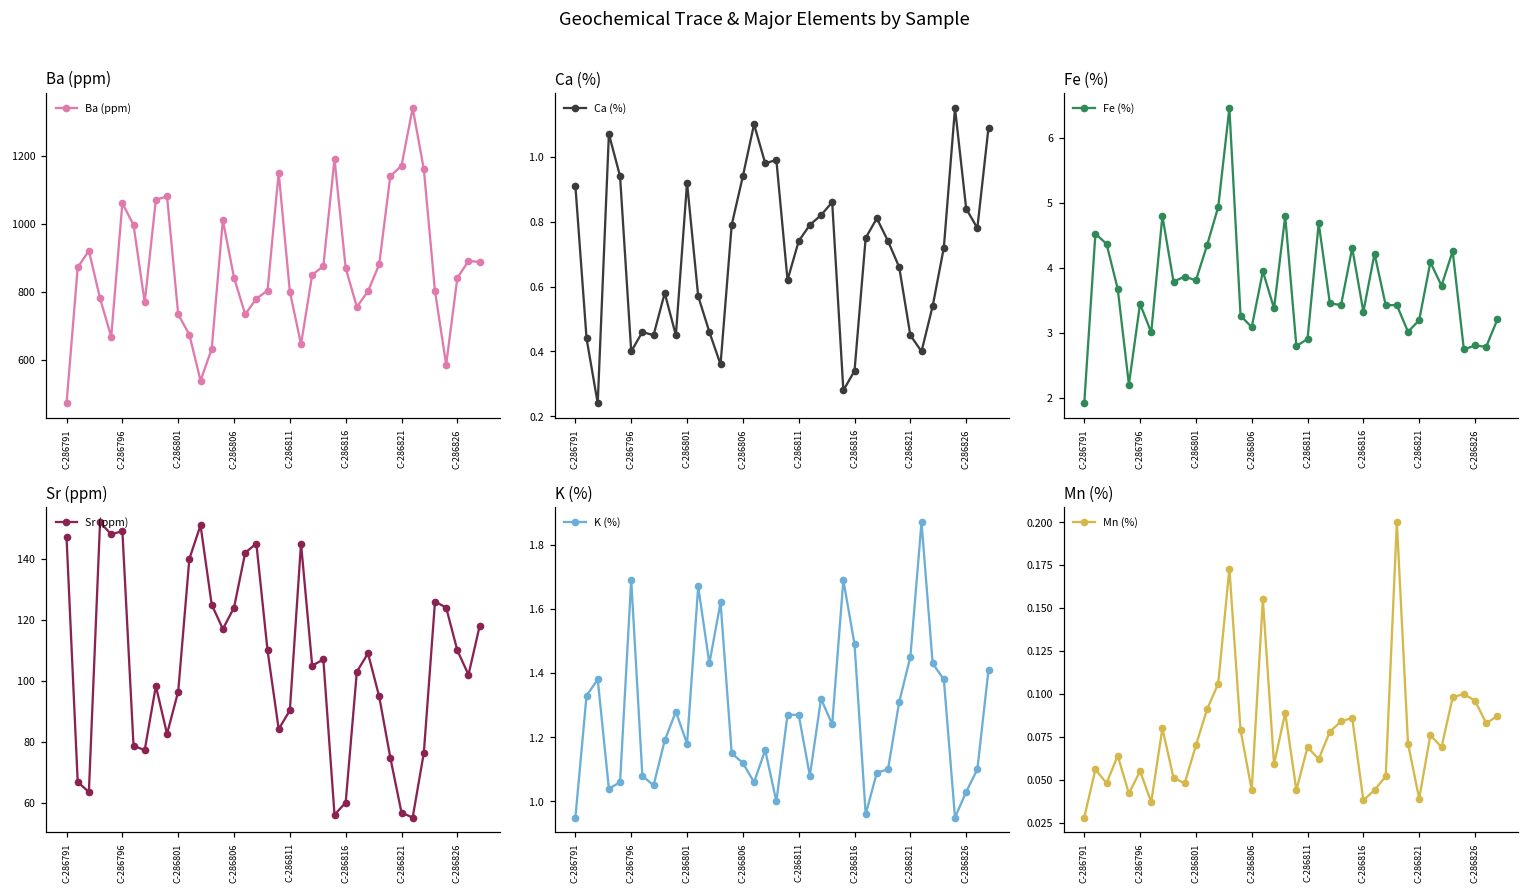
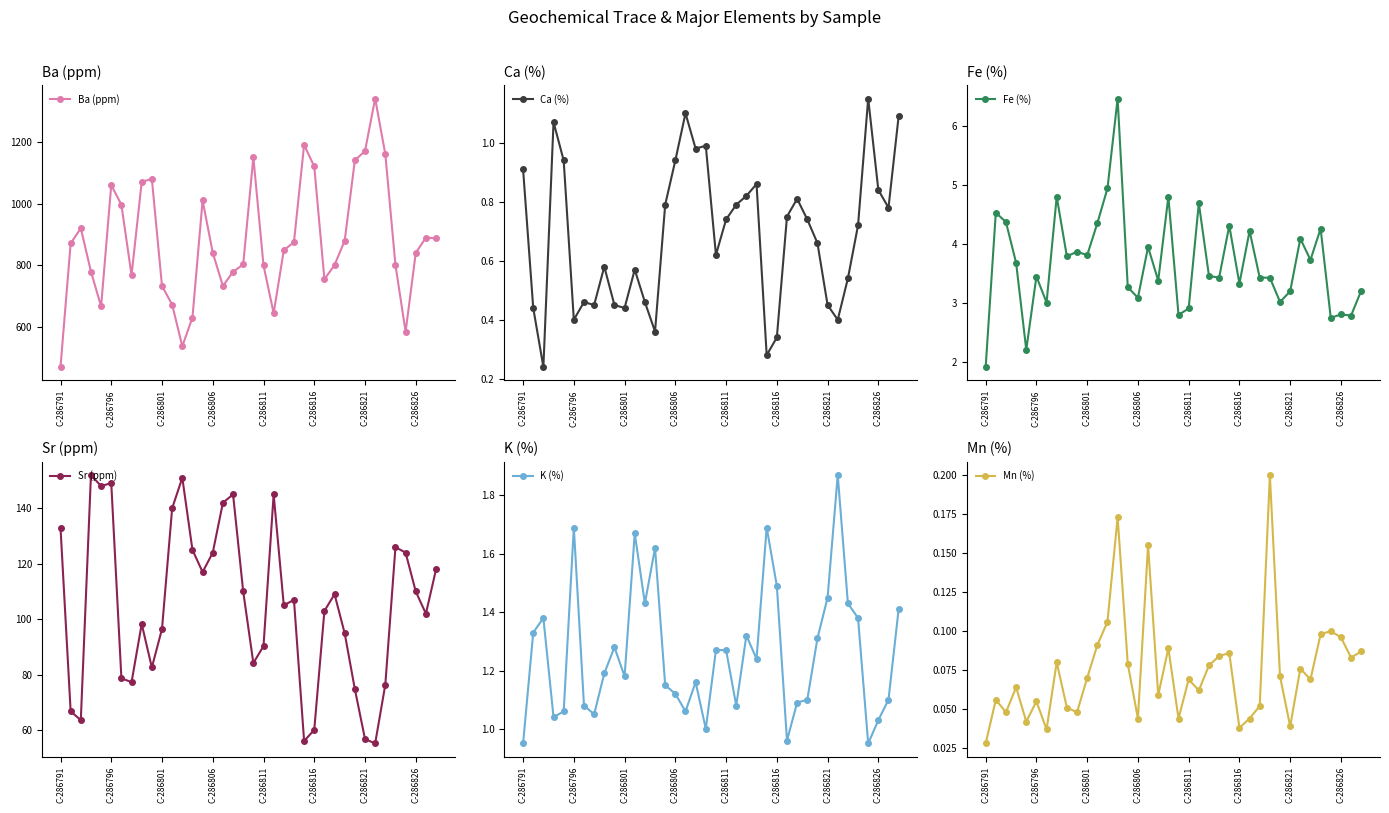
Ba (ppm), C-286816: 870 -> 1120
Ca (%), C-286801: 0.92 -> 0.44
Sr (ppm), C-286791: 147 -> 133
